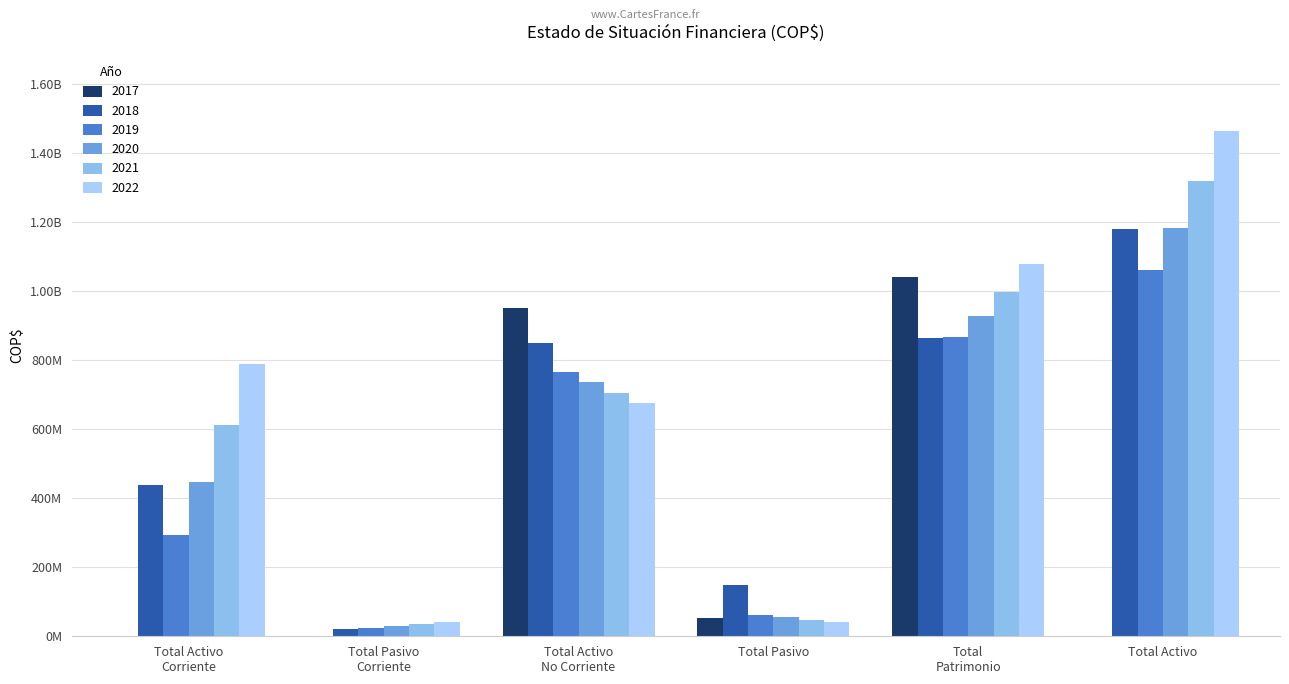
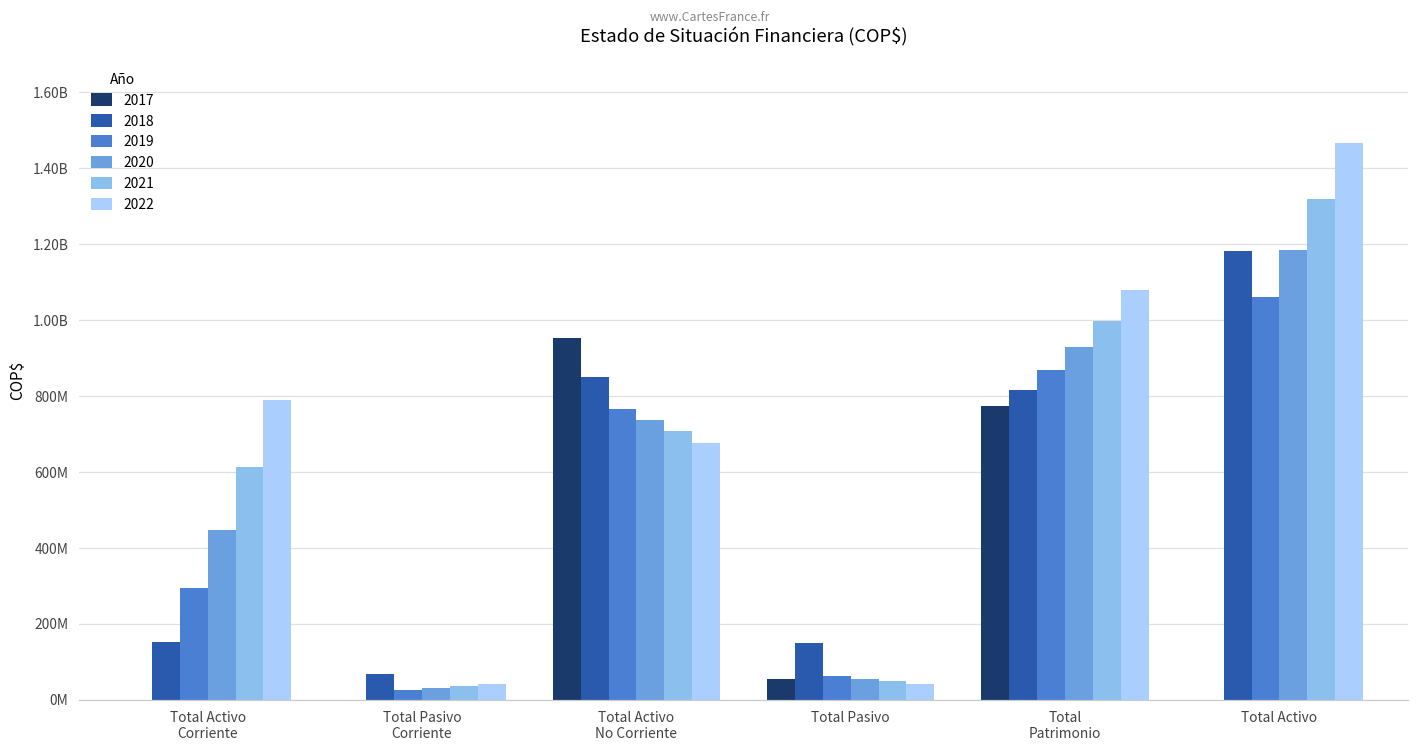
2018, Total Activo Corriente: 440000000 -> 150000000
2018, Total Pasivo Corriente: 20000000 -> 70000000
2017, Total Patrimonio: 1040000000 -> 770000000
2018, Total Patrimonio: 870000000 -> 820000000
